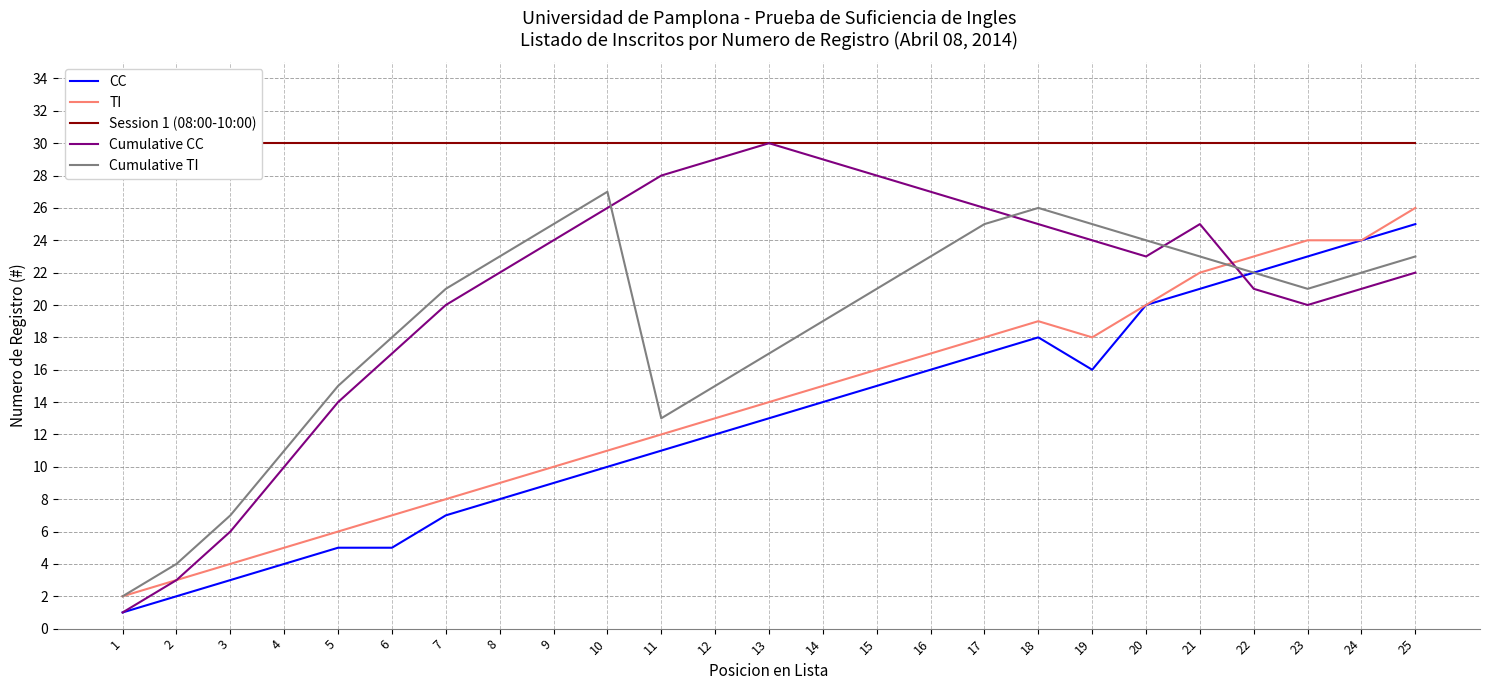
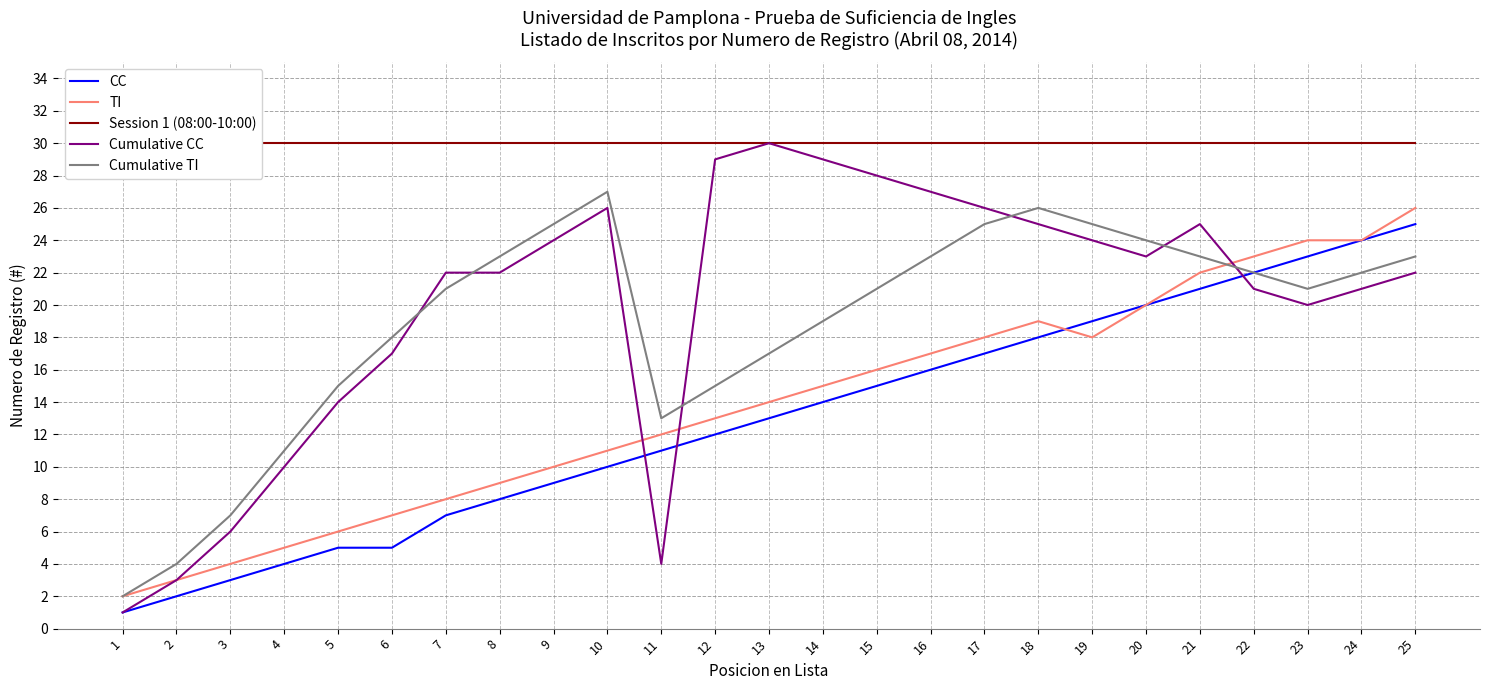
Cumulative CC, 7: 20 -> 22
Cumulative CC, 11: 28 -> 4
CC, 19: 16 -> 19
